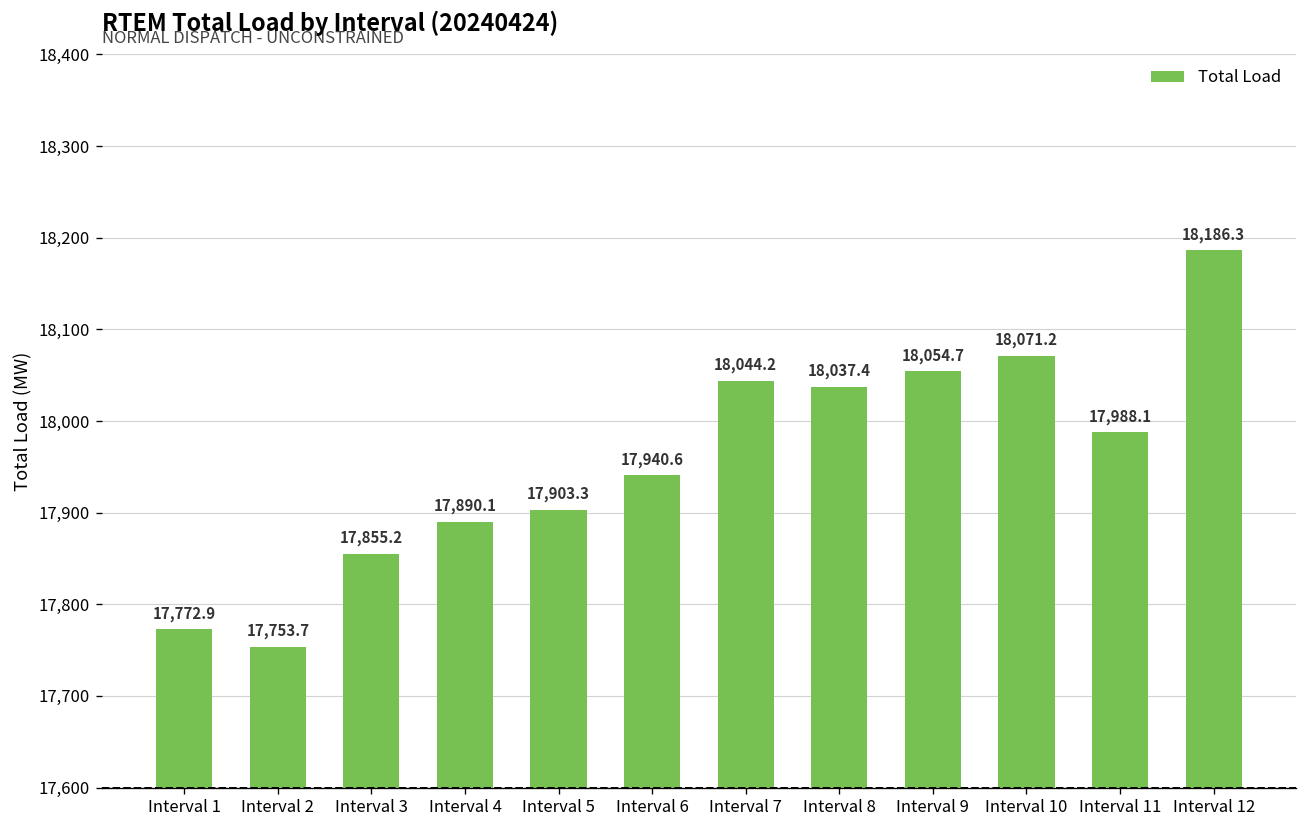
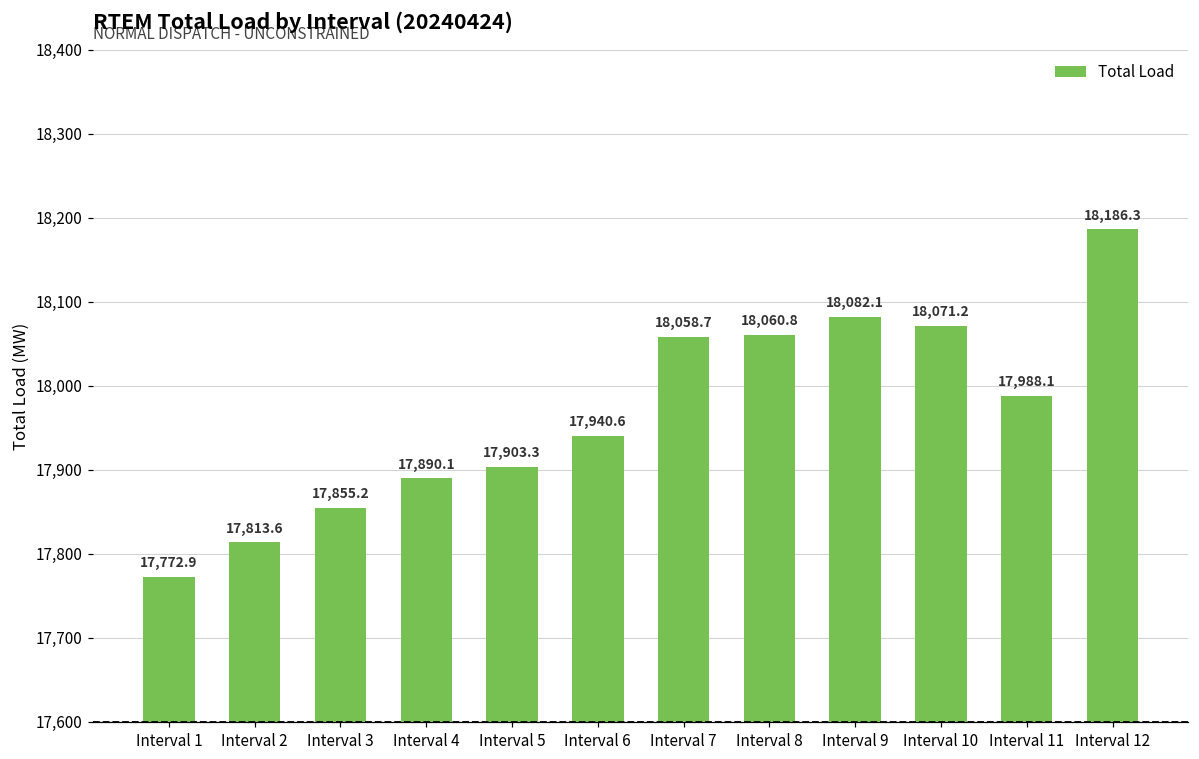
Interval 2: 17,753.7 -> 17,813.6
Interval 7: 18,044.2 -> 18,058.7
Interval 8: 18,037.4 -> 18,060.8
Interval 9: 18,054.7 -> 18,082.1
